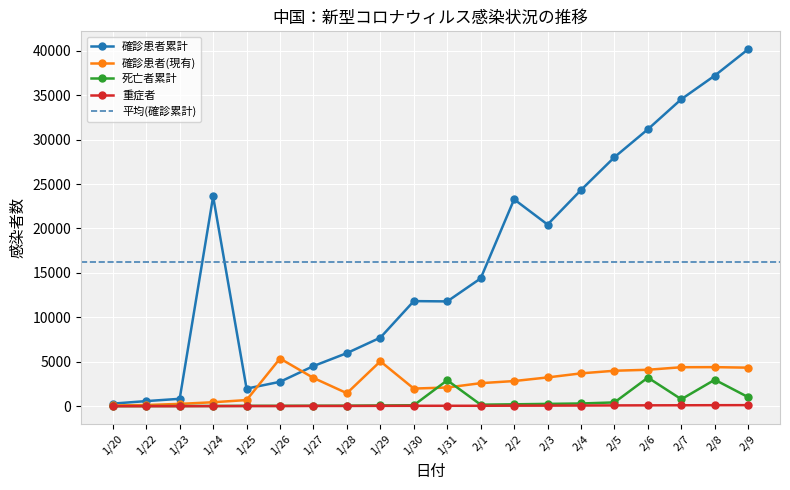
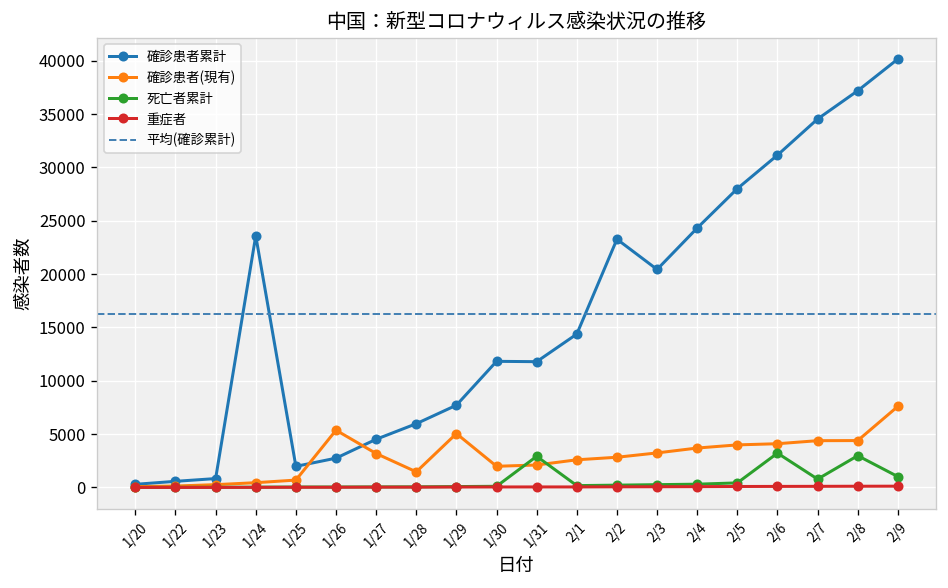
確診患者(現有), 2/9: 4000 -> 8000
